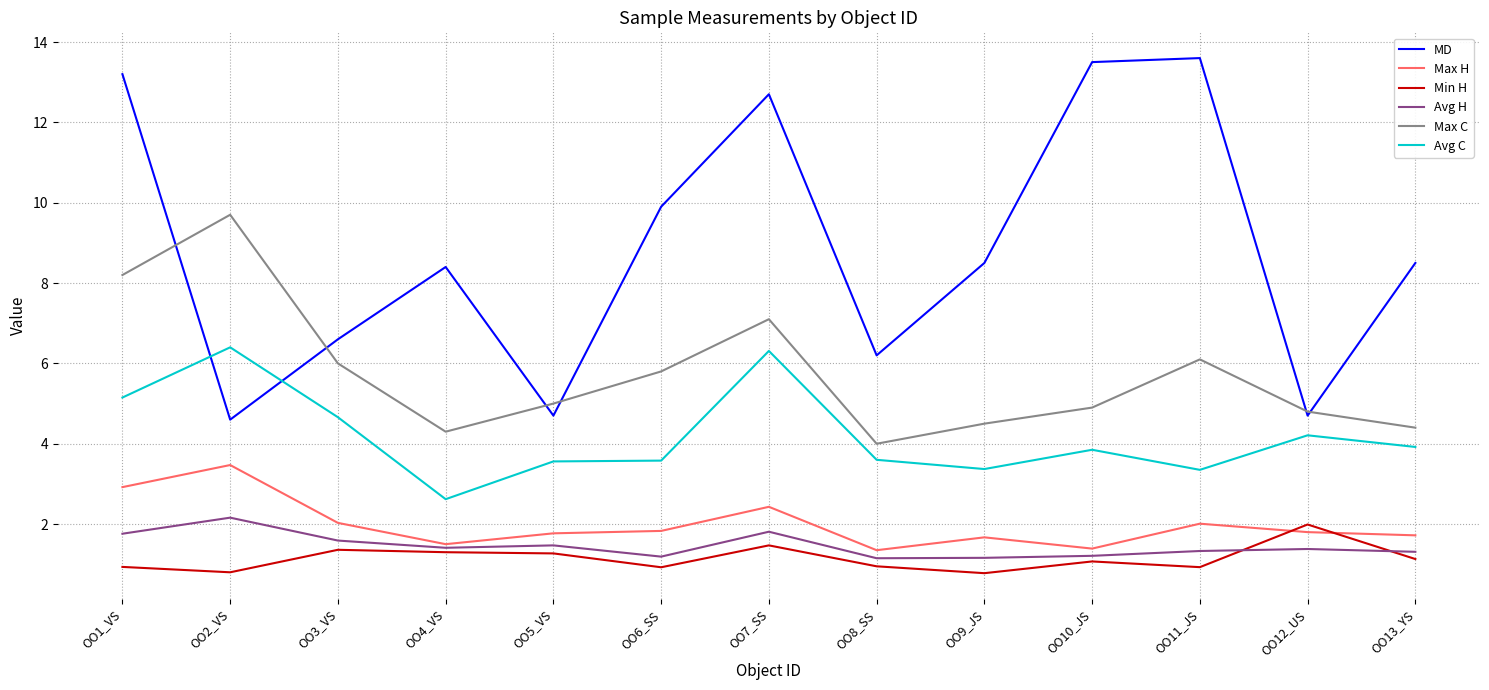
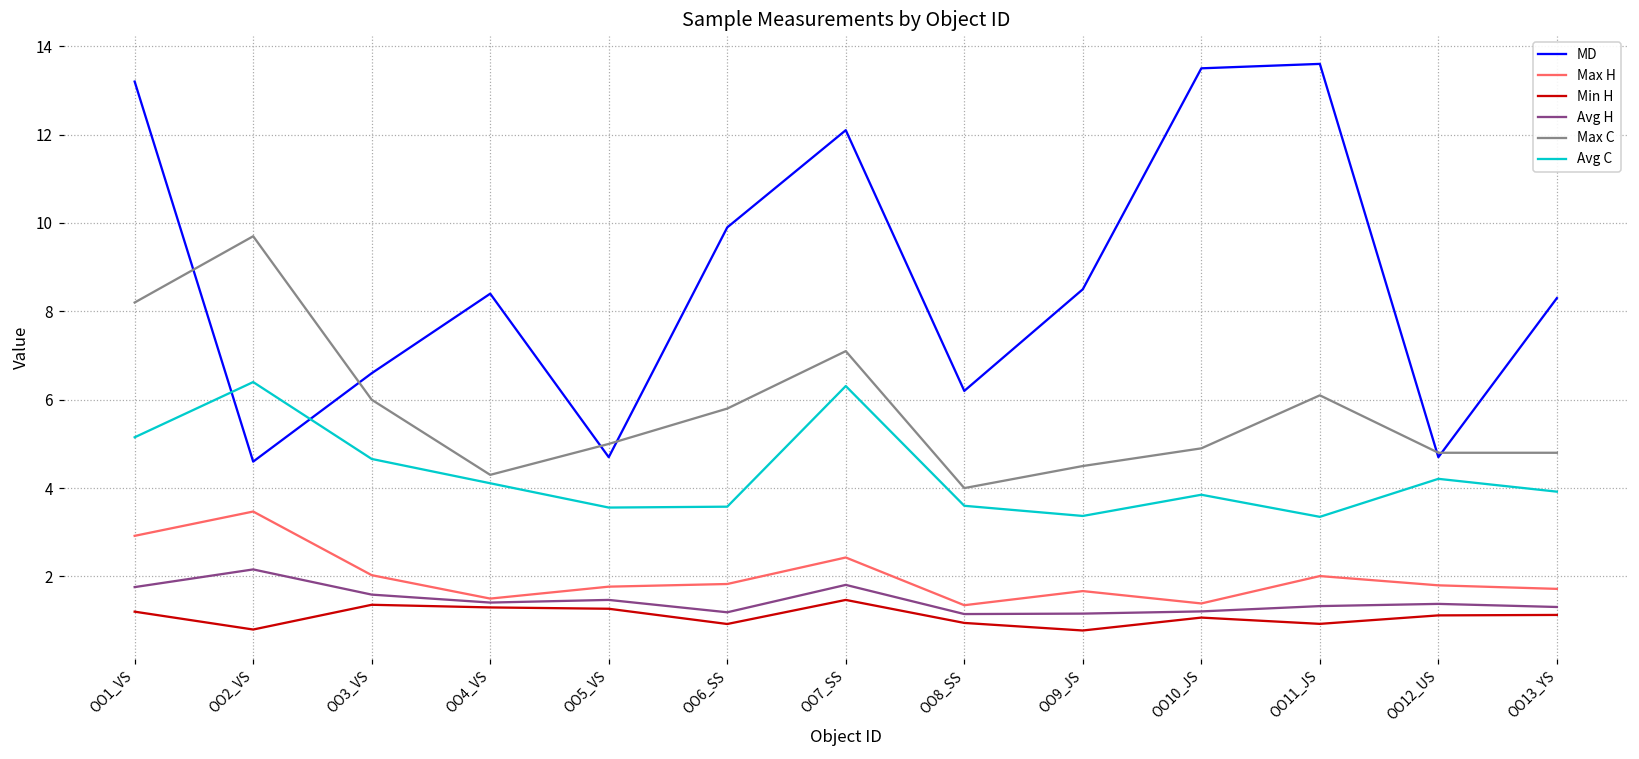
Min H, OO1_VS: 0.9 -> 1.2
Avg C, OO4_VS: 2.6 -> 4.1
MD, OO7_SS: 12.7 -> 12.1
Min H, OO12_US: 2.0 -> 1.1
MD, OO13_YS: 8.5 -> 8.3
Max C, OO13_YS: 4.4 -> 4.8
